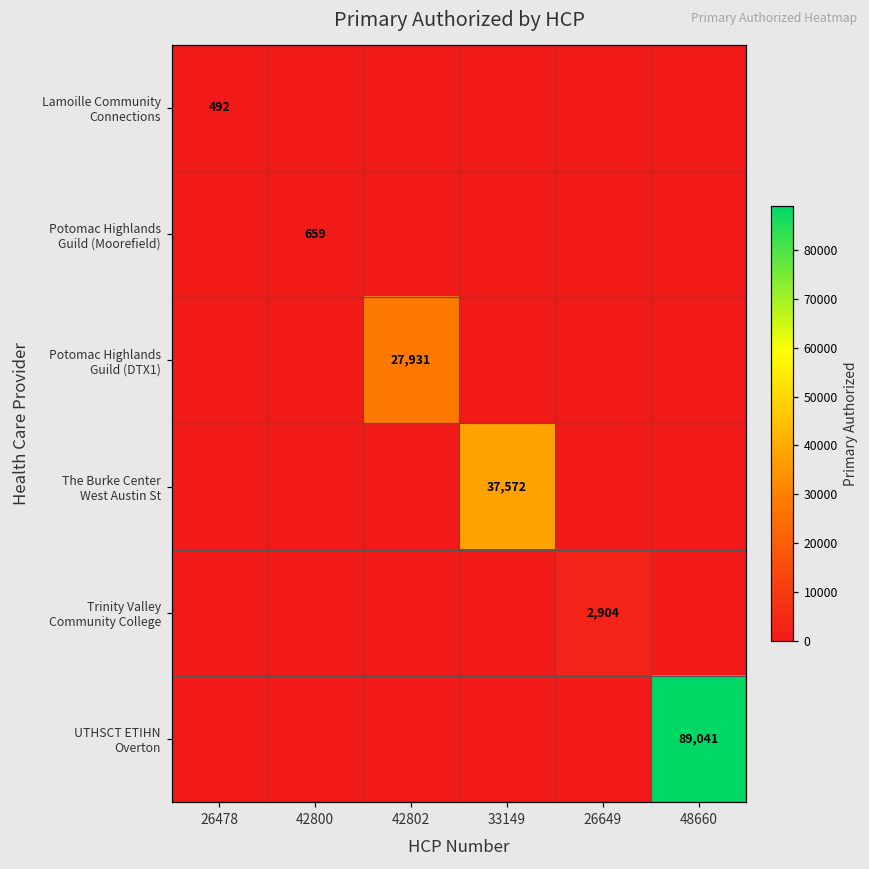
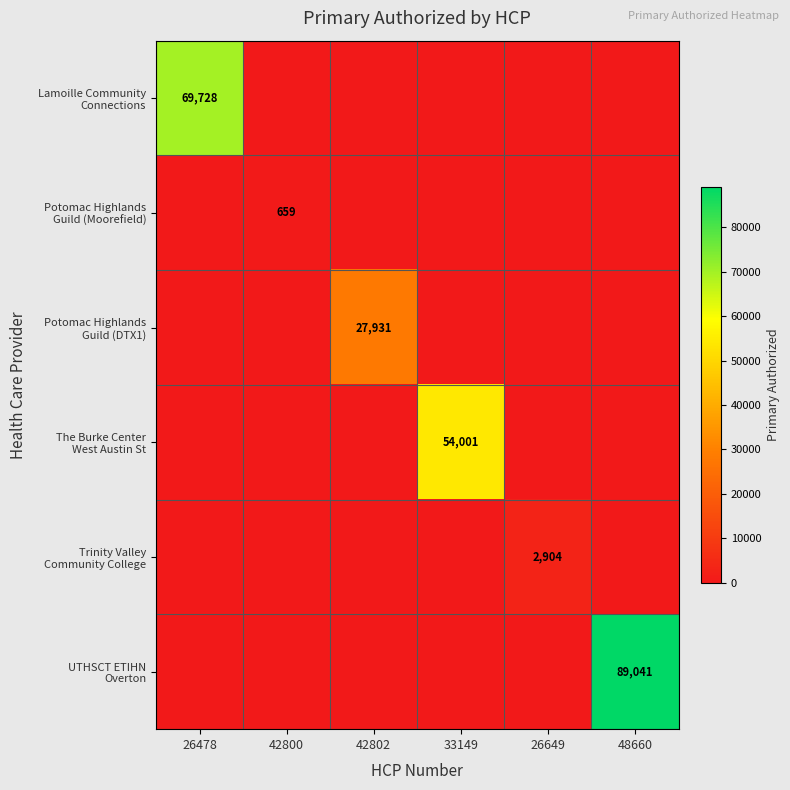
Lamoille Community Connections, 26478: 492 -> 69,728
The Burke Center West Austin St, 33149: 37,572 -> 54,001
